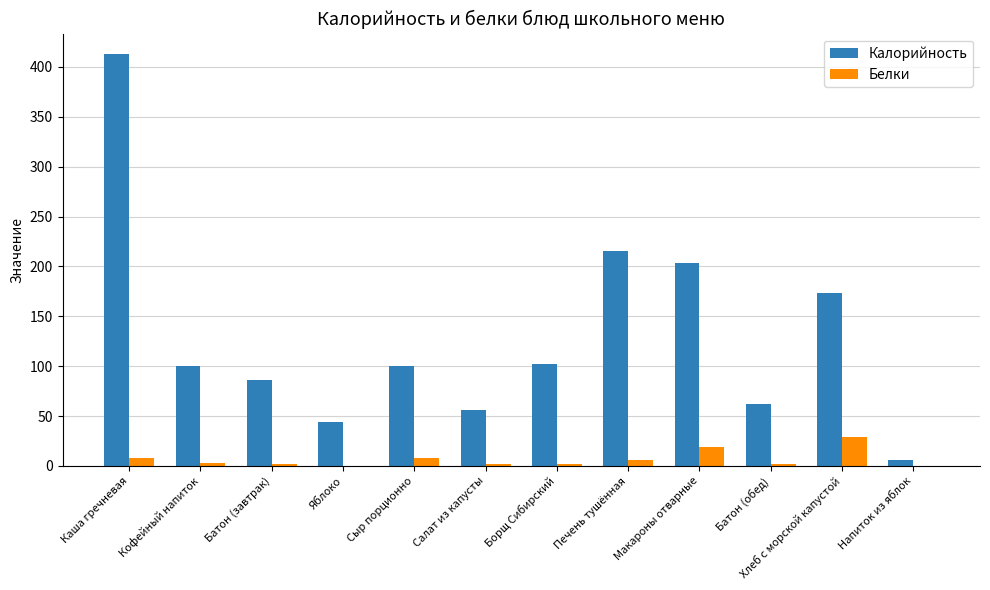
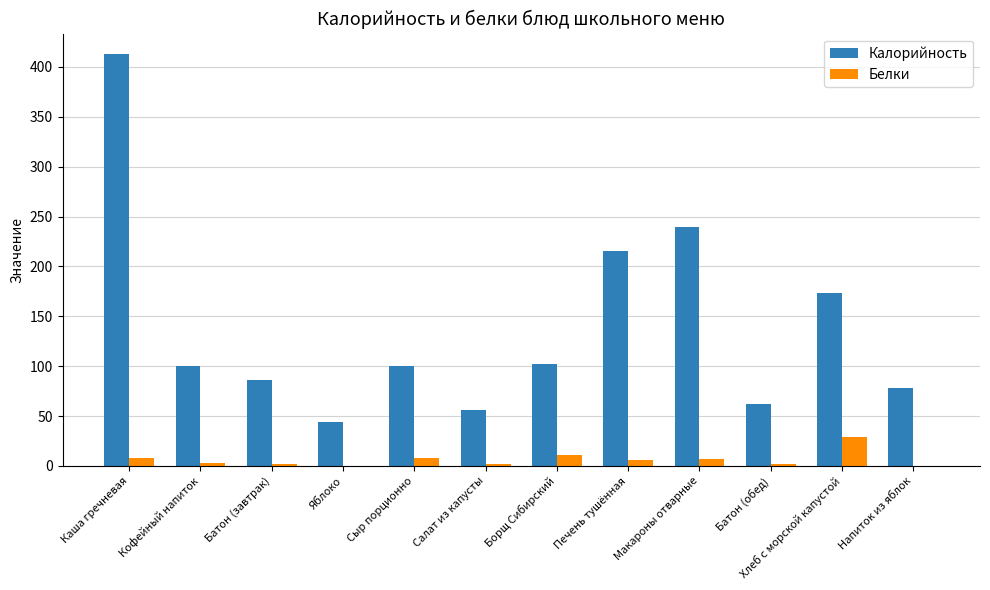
Белки, Борщ Сибирский: 0 -> 10
Калорийность, Макароны отварные: 200 -> 240
Белки, Макароны отварные: 20 -> 10
Калорийность, Напиток из яблок: 10 -> 80
